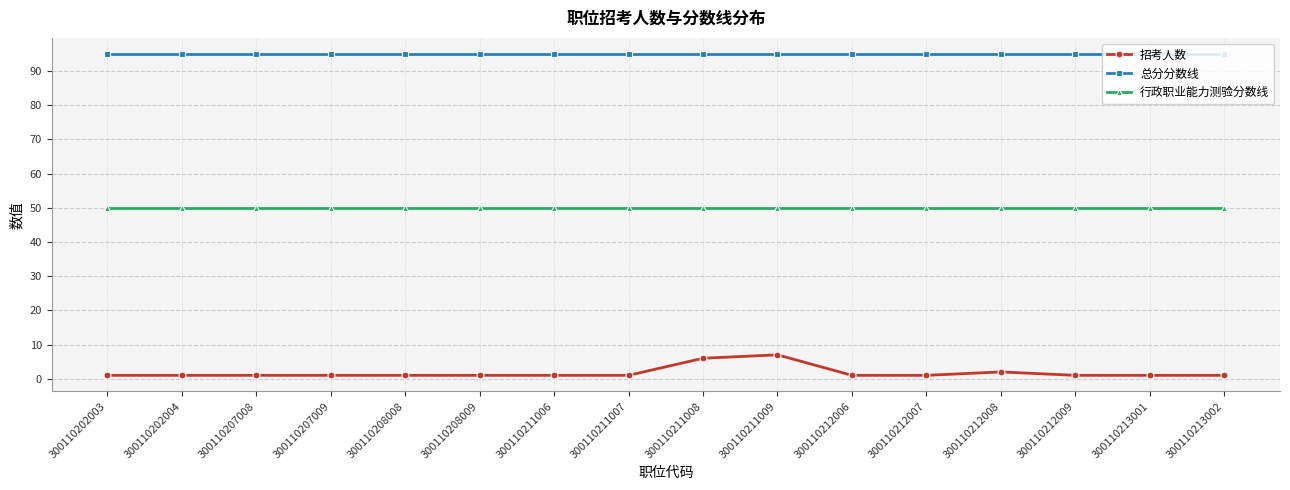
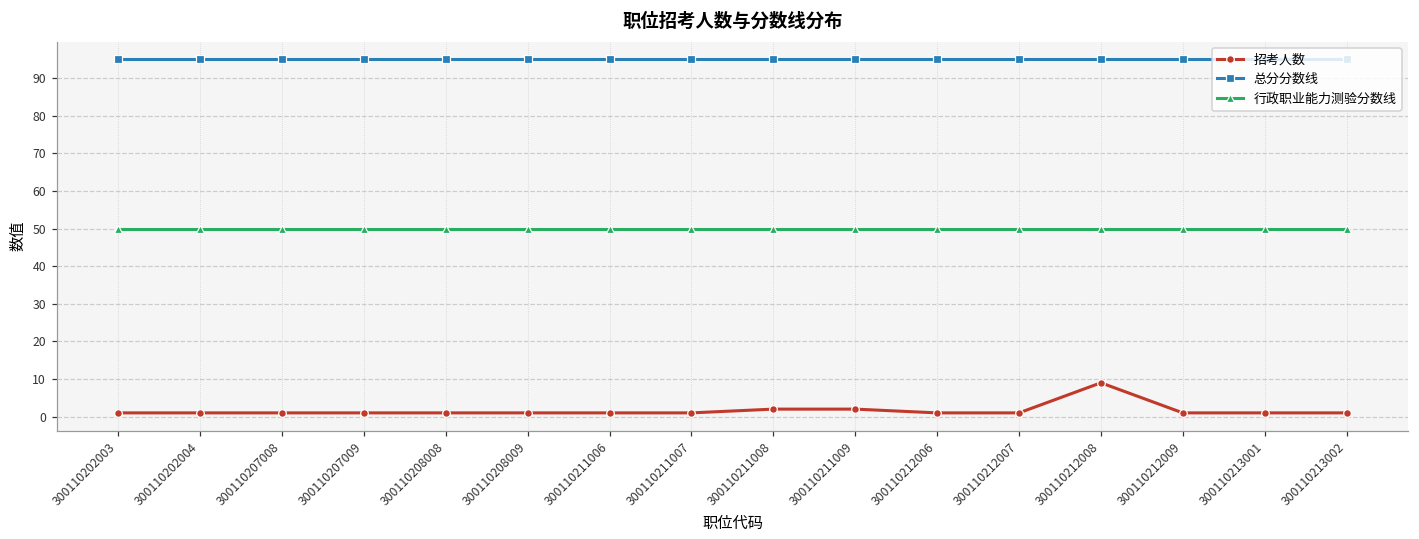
招考人数, 300110211008: 6 -> 2
招考人数, 300110211009: 7 -> 2
招考人数, 300110212008: 2 -> 9
